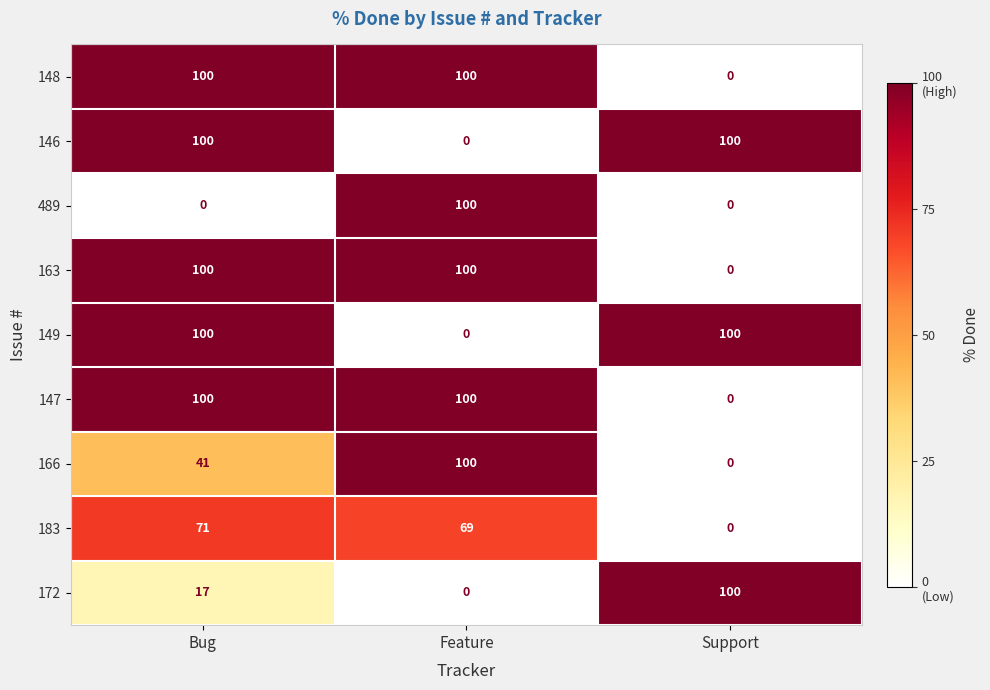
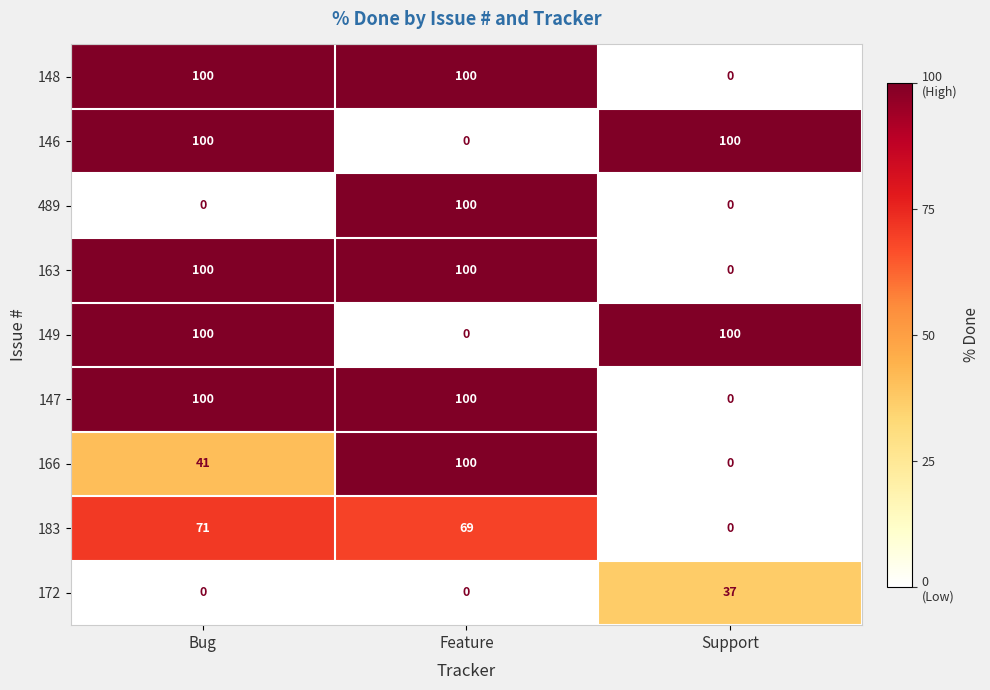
172, Bug: 17 -> 0
172, Support: 100 -> 37
